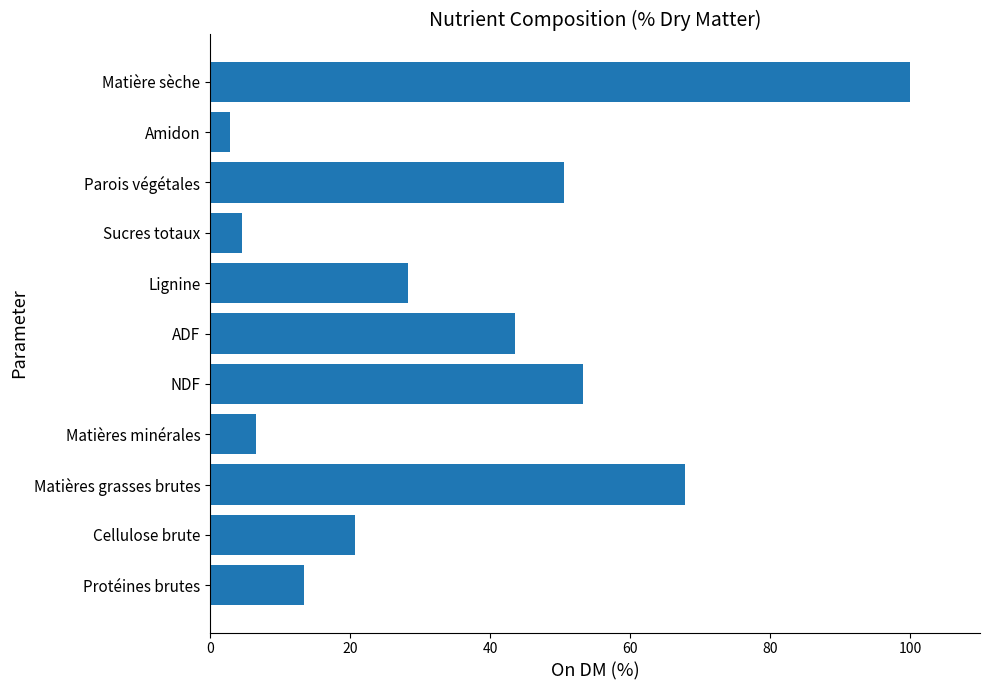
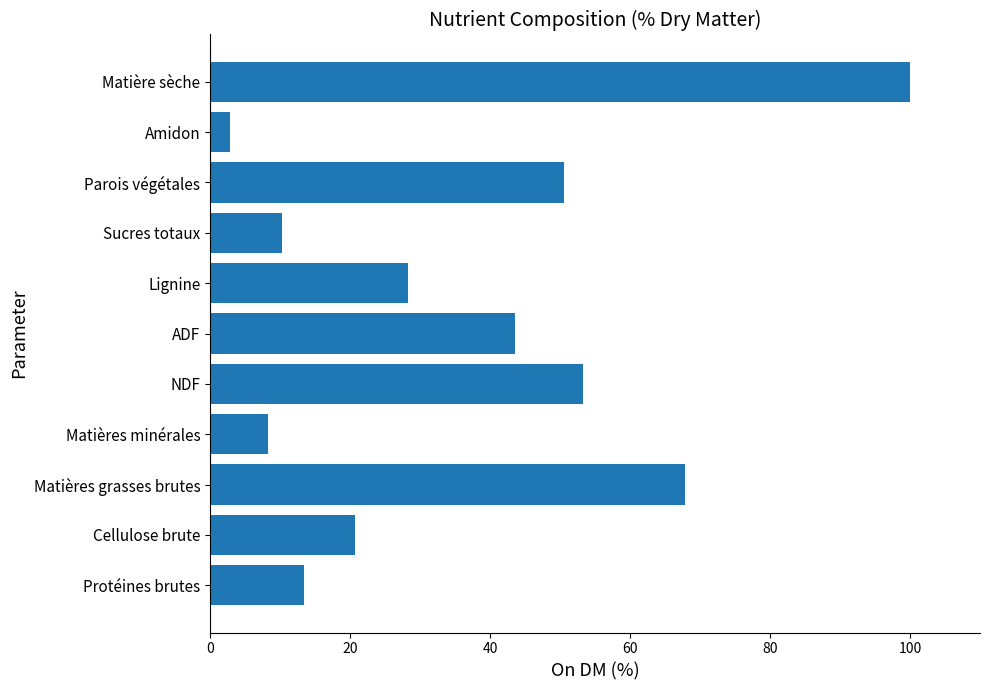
Sucres totaux: 5 -> 10
Matières minérales: 7 -> 8
